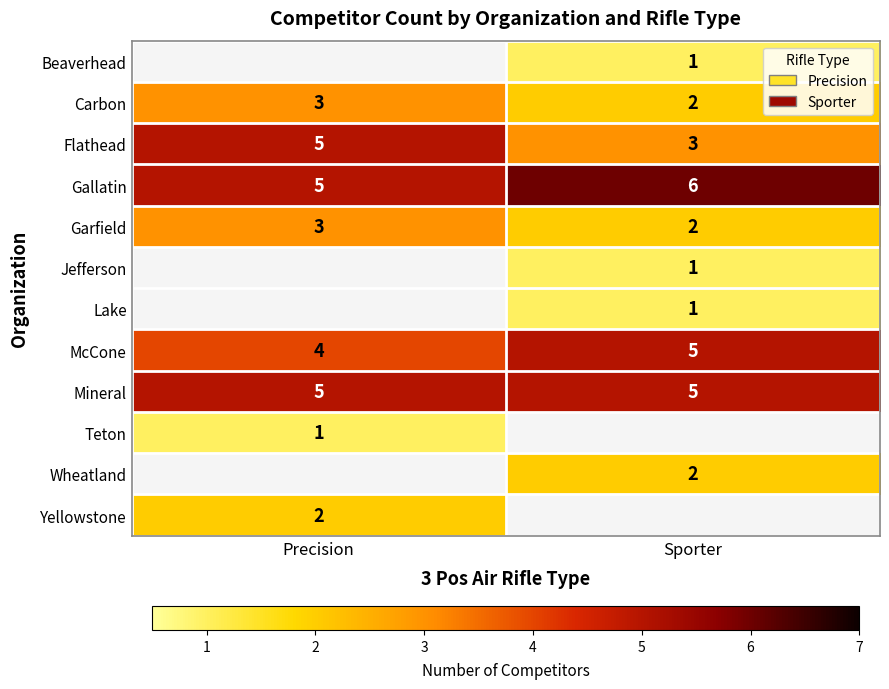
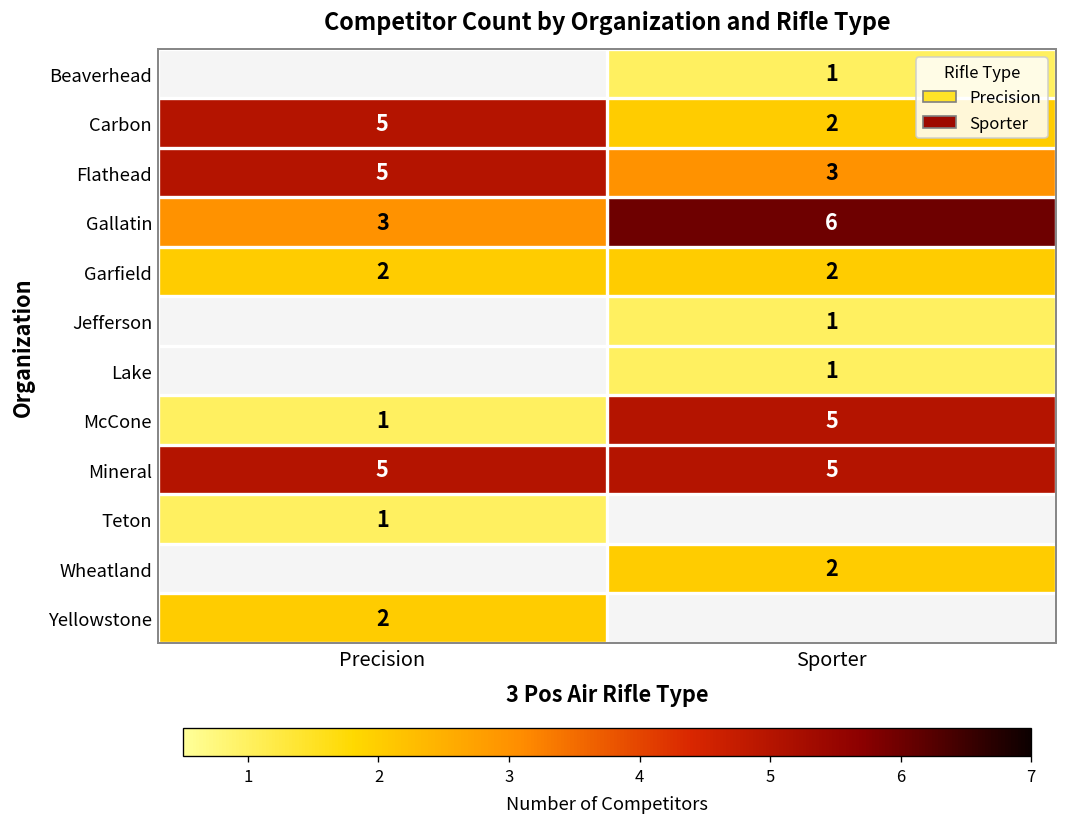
Carbon, Precision: 3 -> 5
Gallatin, Precision: 5 -> 3
Garfield, Precision: 3 -> 2
McCone, Precision: 4 -> 1
